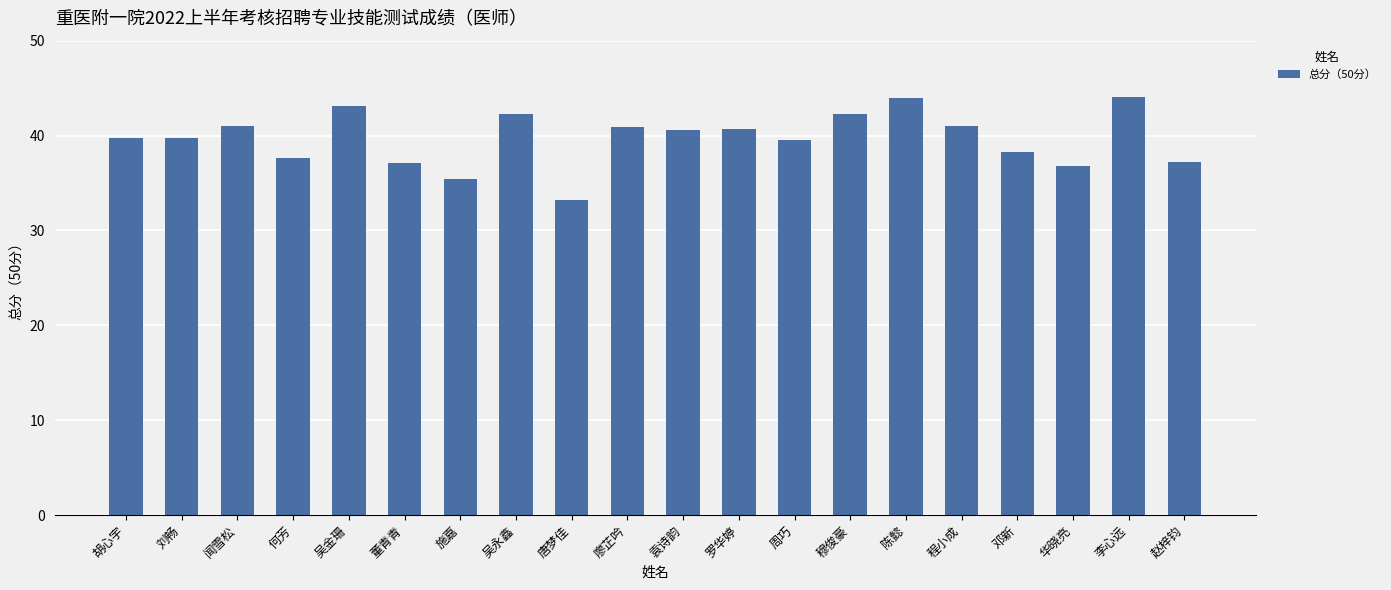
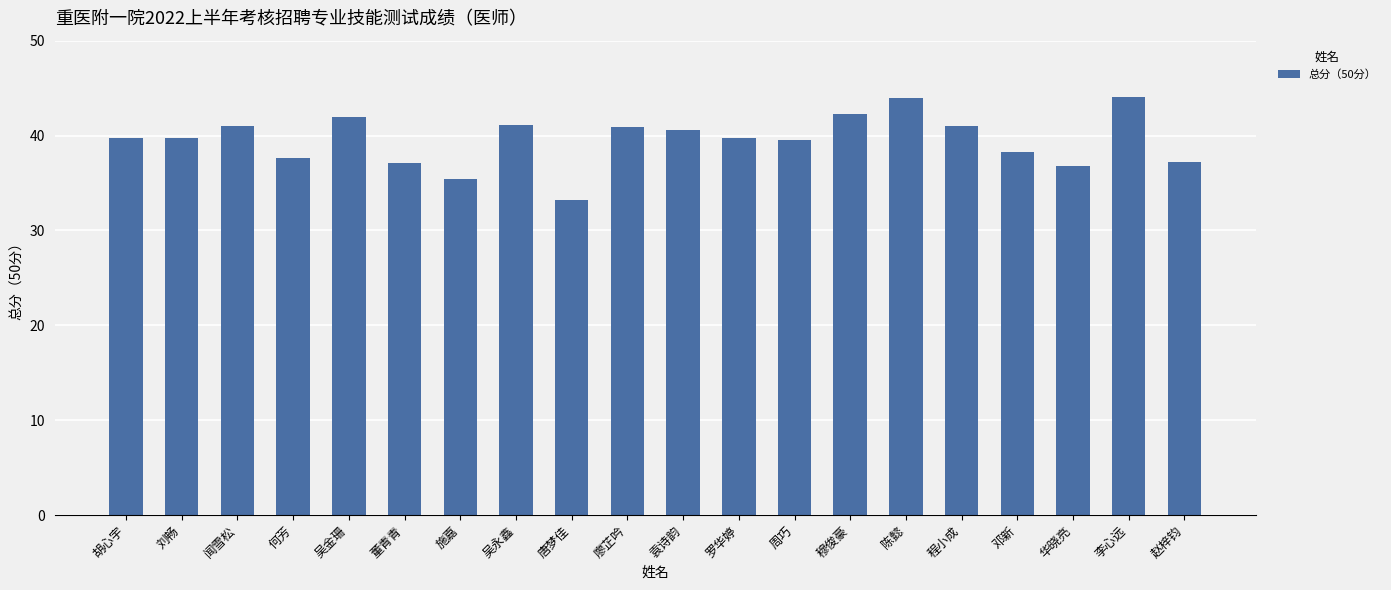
吴金珊: 43 -> 42
吴永鑫: 42 -> 41
罗华婷: 41 -> 40
